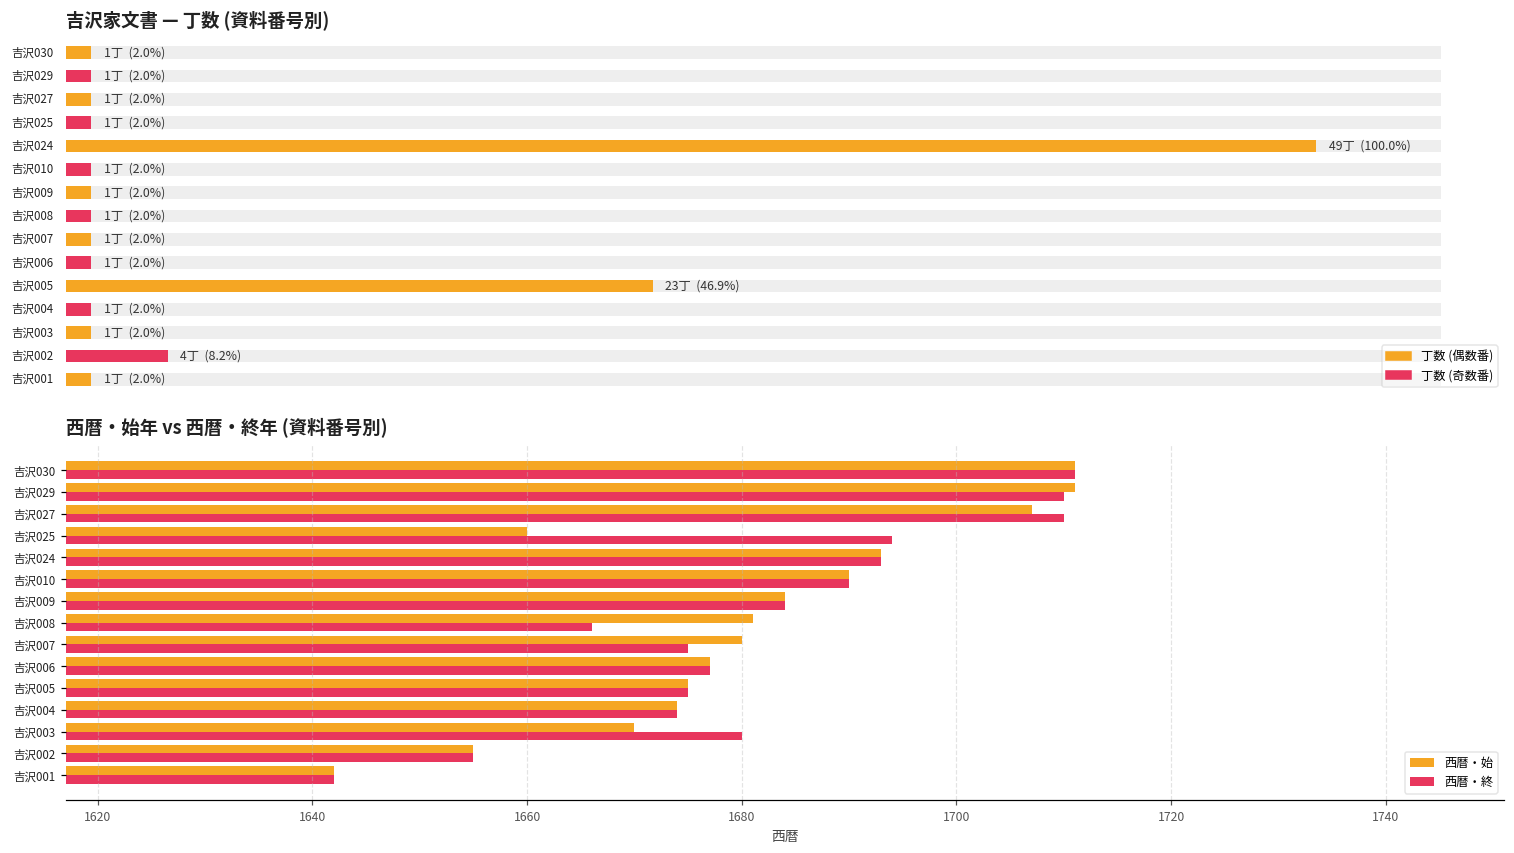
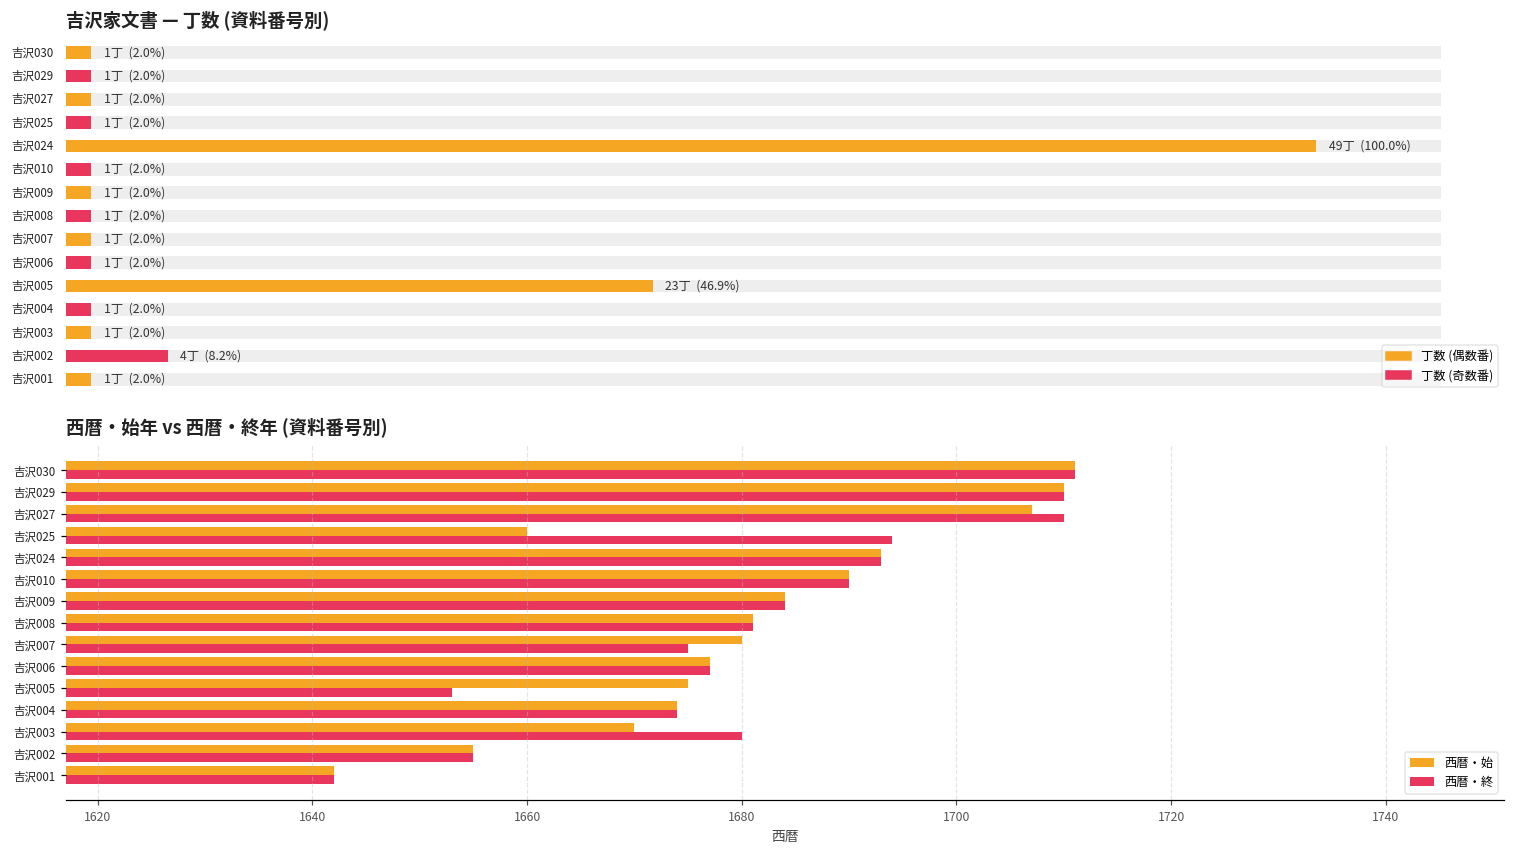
西暦・始年 vs 西暦・終年 (資料番号別), 西暦・始, 吉沢029: 1711 -> 1710
西暦・始年 vs 西暦・終年 (資料番号別), 西暦・終, 吉沢008: 1666 -> 1681
西暦・始年 vs 西暦・終年 (資料番号別), 西暦・終, 吉沢005: 1675 -> 1653
